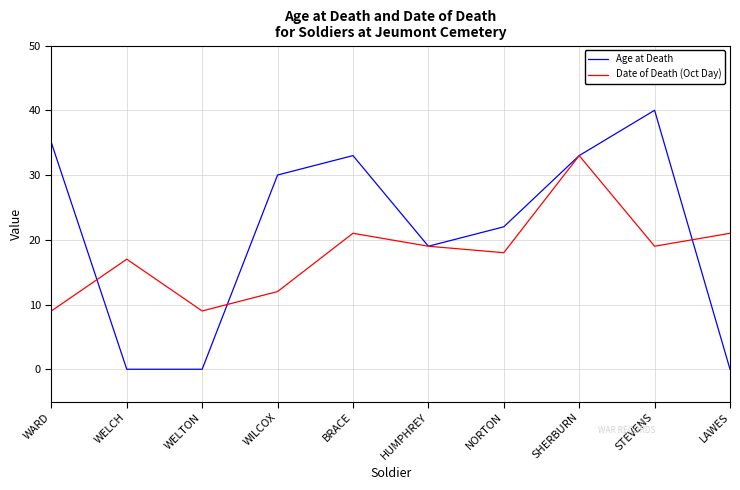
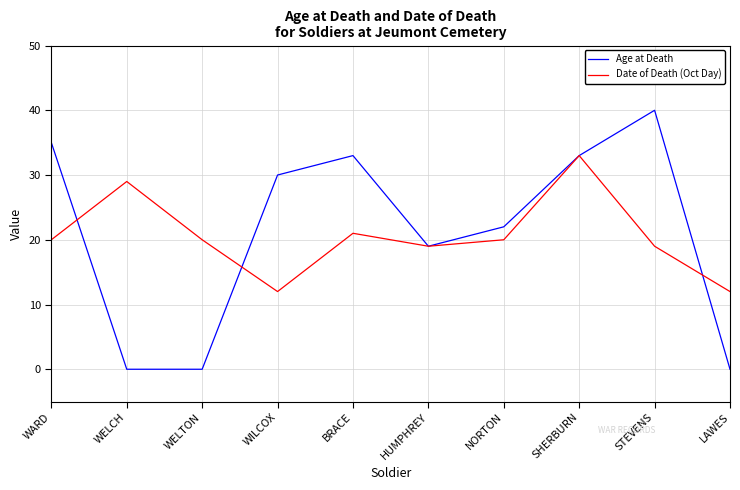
Date of Death (Oct Day), WARD: 9 -> 20
Date of Death (Oct Day), WELCH: 17 -> 29
Date of Death (Oct Day), WELTON: 9 -> 20
Date of Death (Oct Day), NORTON: 18 -> 20
Date of Death (Oct Day), LAWES: 21 -> 12
